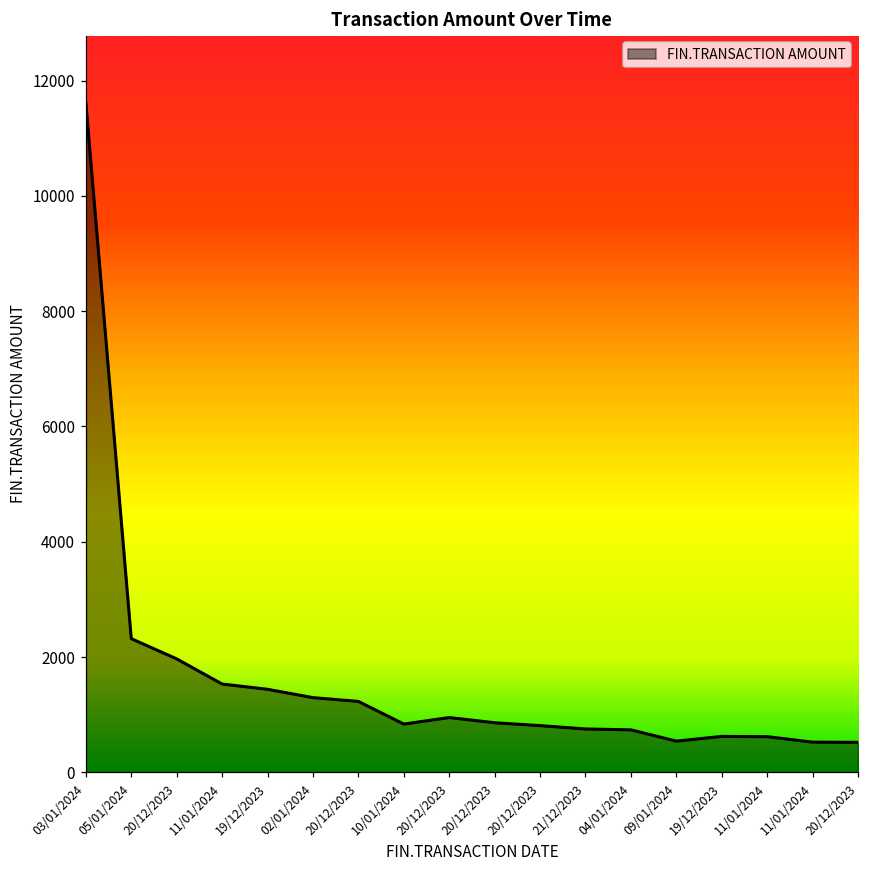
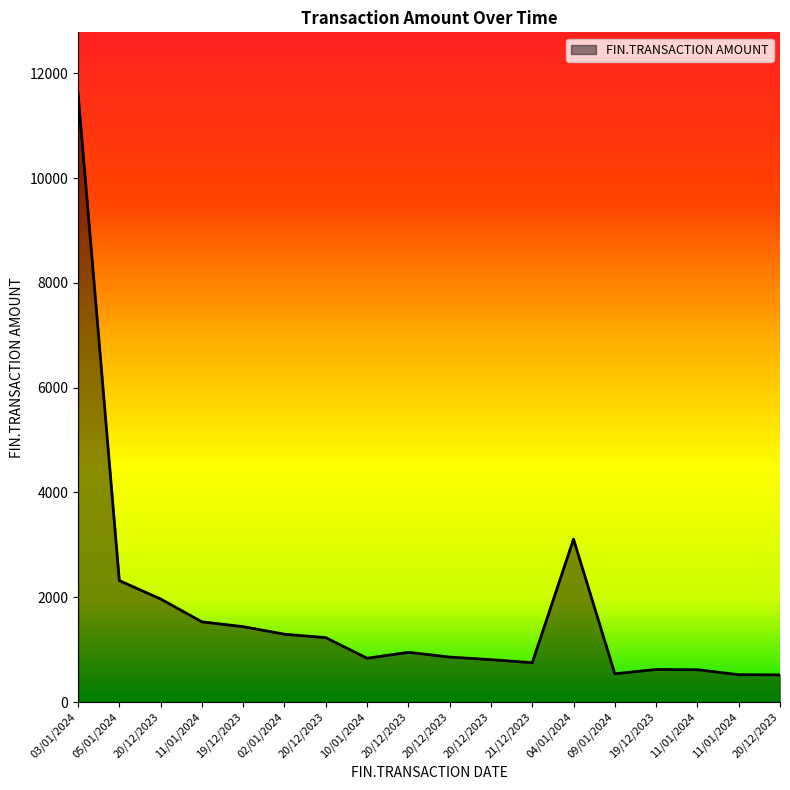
04/01/2024: 700 -> 3100
